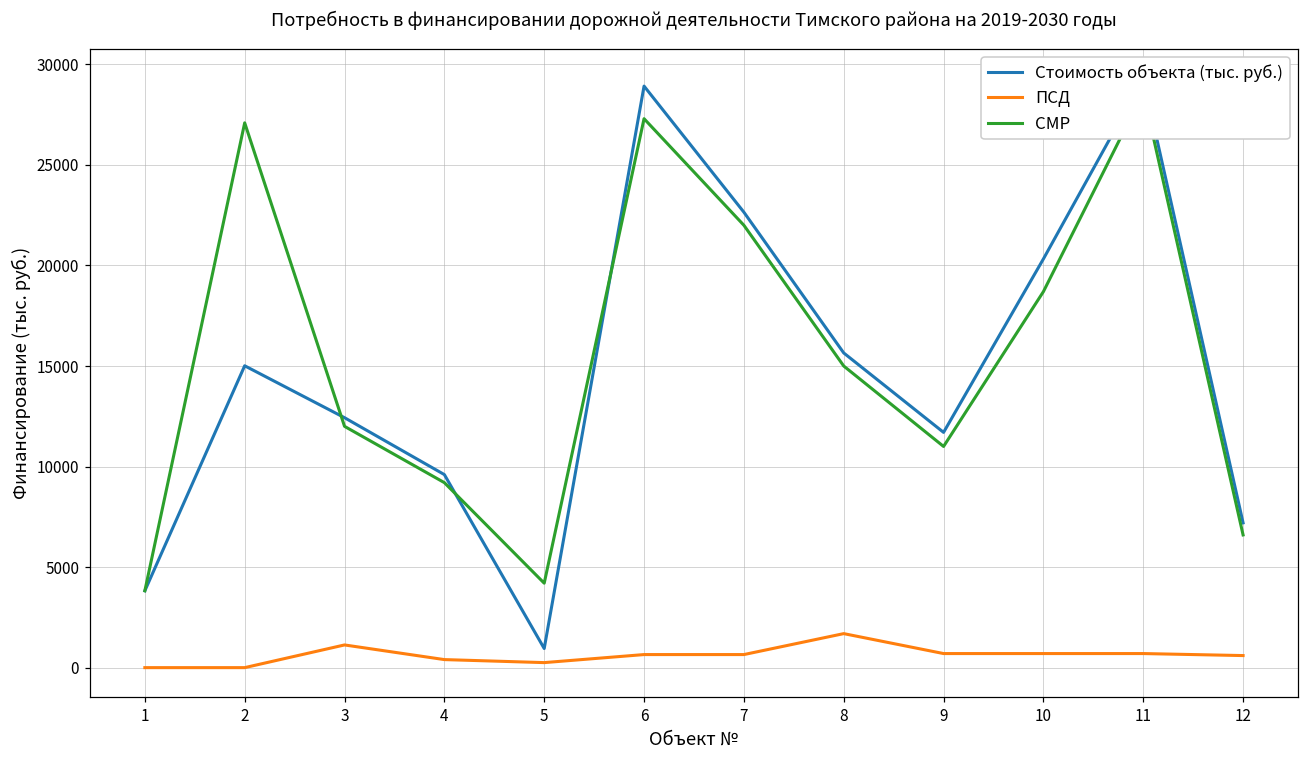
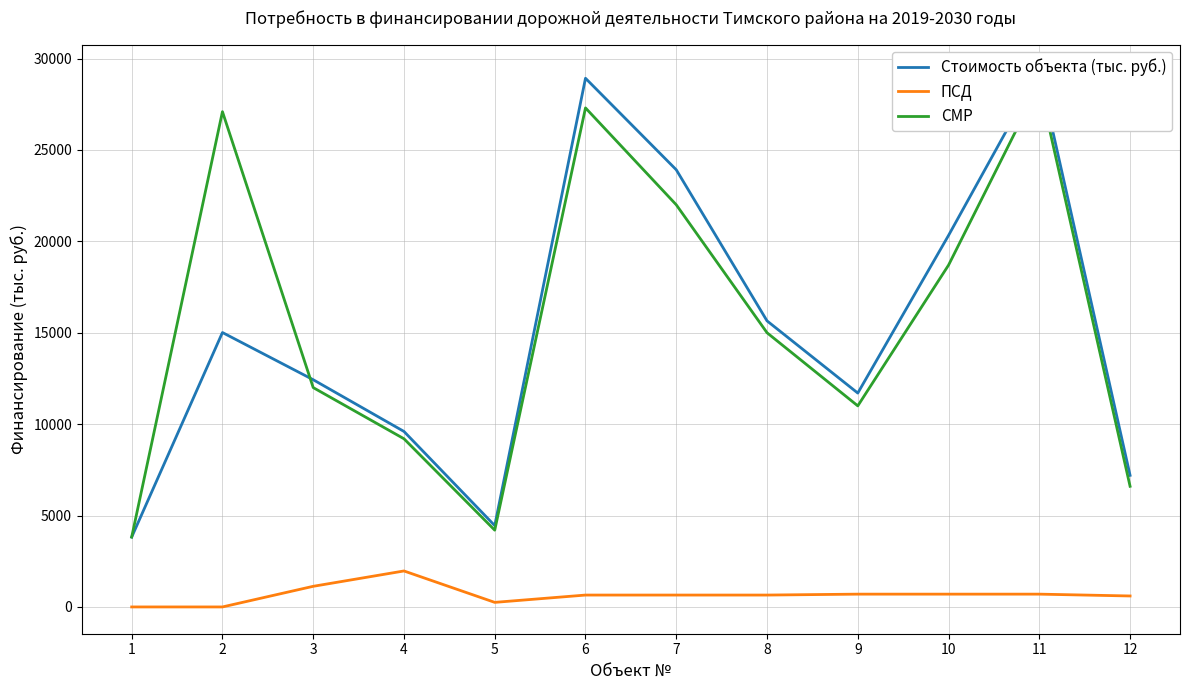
ПСД, 4: 400 -> 2000
Стоимость объекта (тыс. руб.), 5: 1000 -> 4500
Стоимость объекта (тыс. руб.), 7: 22700 -> 23900
ПСД, 8: 1700 -> 700
